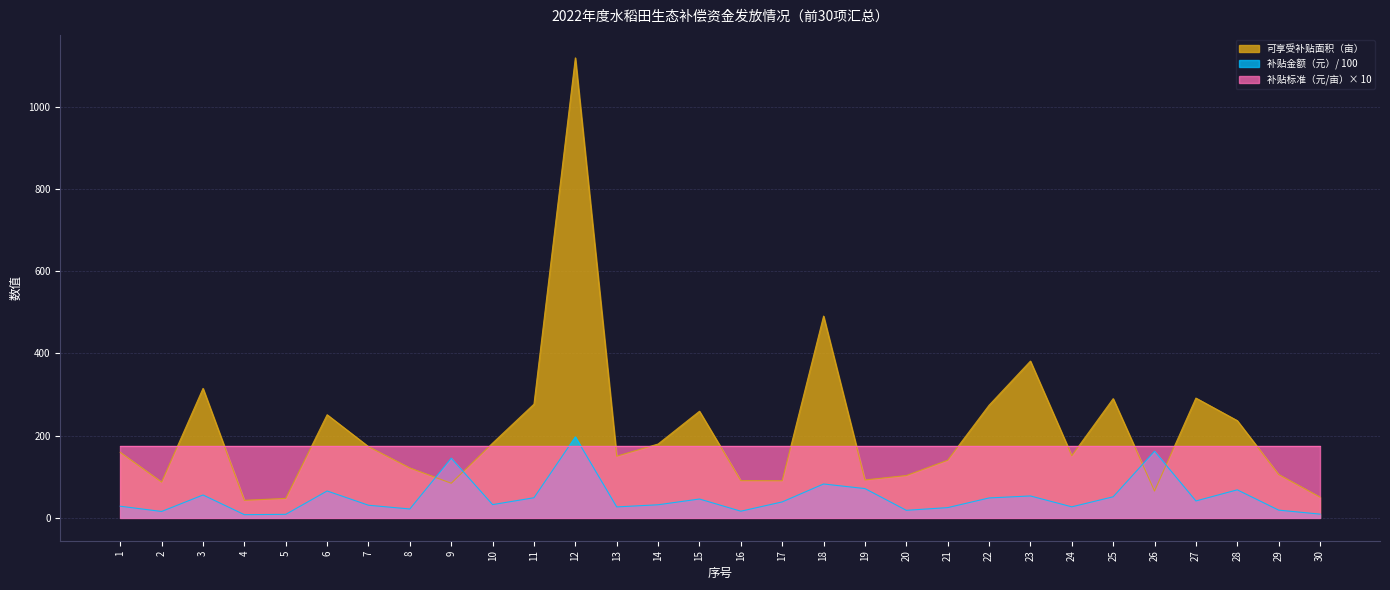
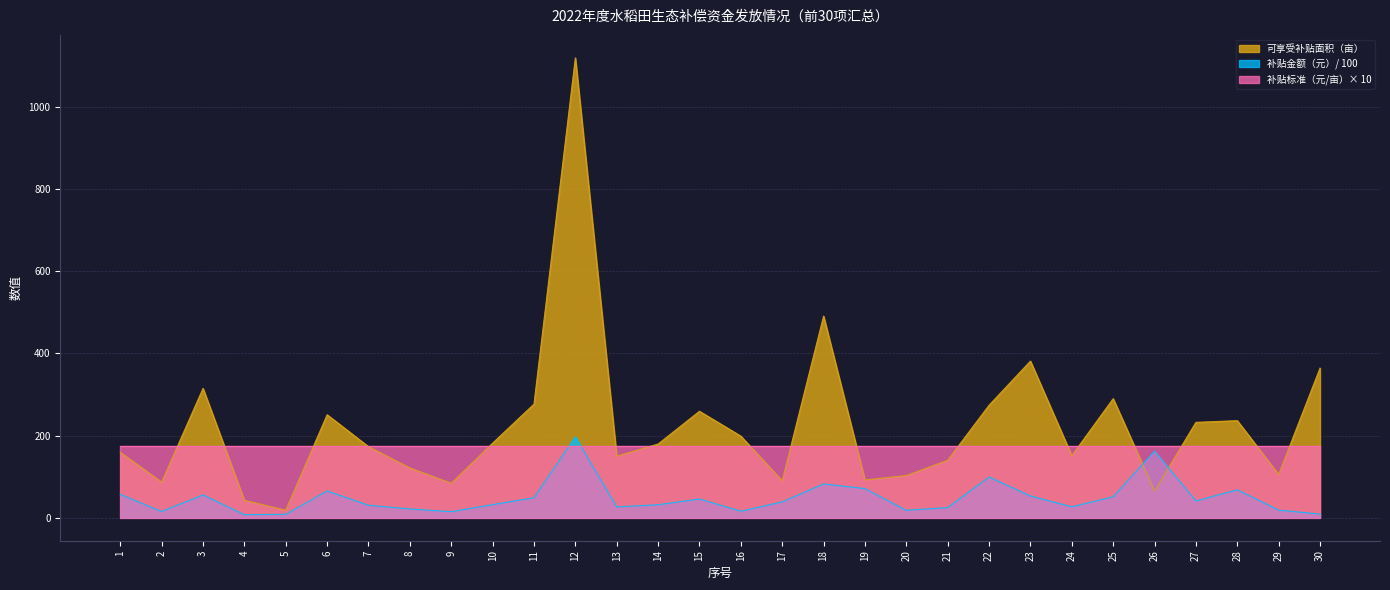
补贴金额（元）/ 100, 1: 30 -> 60
可享受补贴面积（亩）, 5: 50 -> 20
补贴金额（元）/ 100, 9: 150 -> 10
可享受补贴面积（亩）, 16: 90 -> 200
补贴金额（元）/ 100, 22: 50 -> 100
可享受补贴面积（亩）, 27: 290 -> 230
可享受补贴面积（亩）, 30: 50 -> 360
